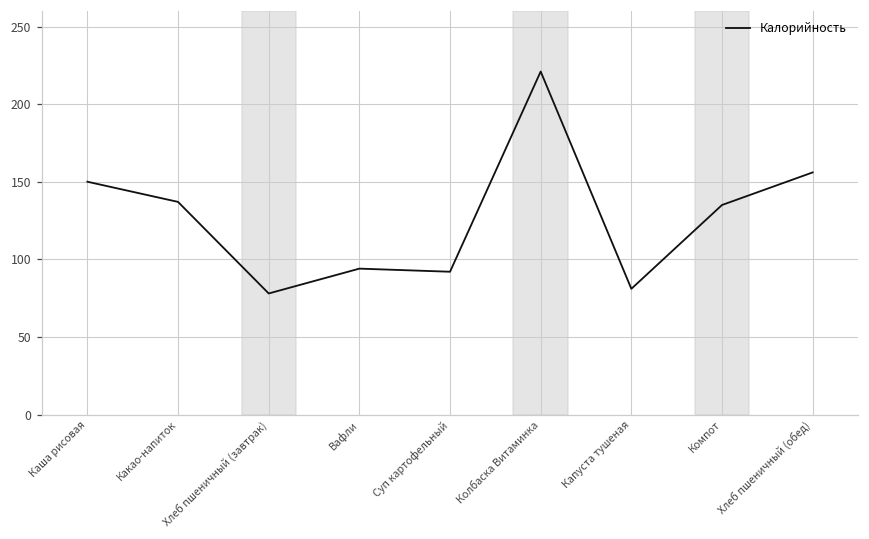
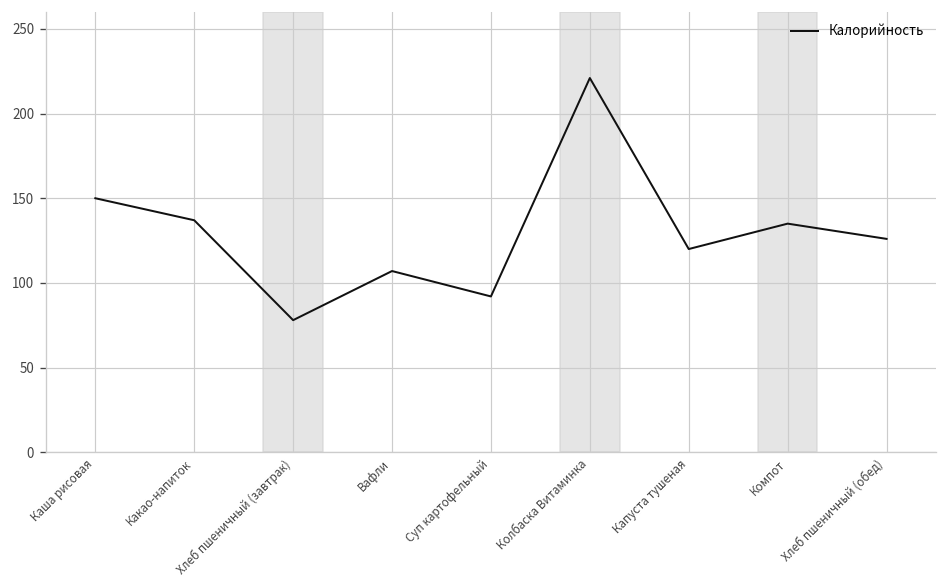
Вафли: 94 -> 107
Капуста тушеная: 81 -> 120
Хлеб пшеничный (обед): 156 -> 126
